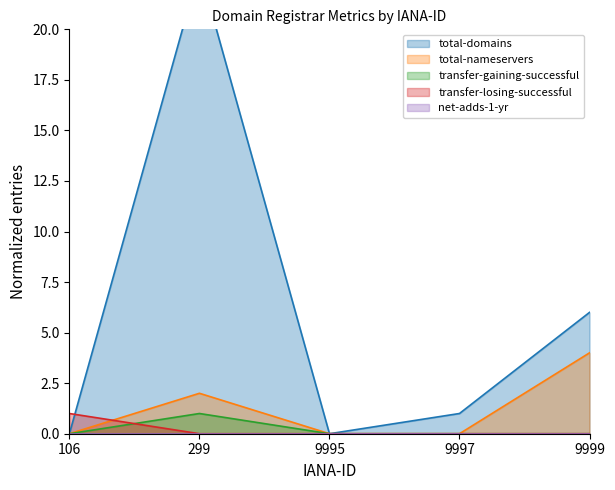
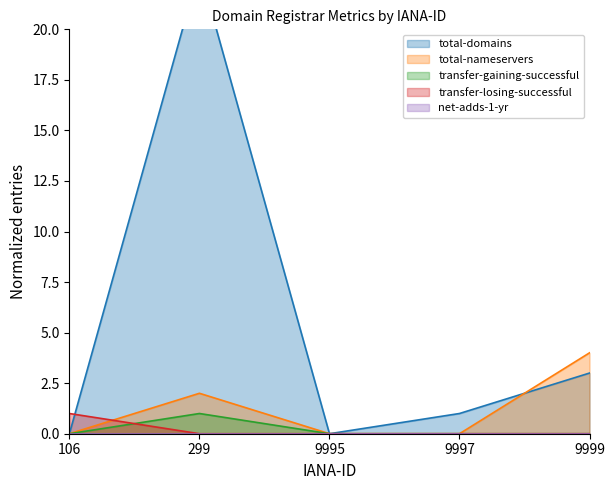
total-domains, 9999: 6 -> 3
